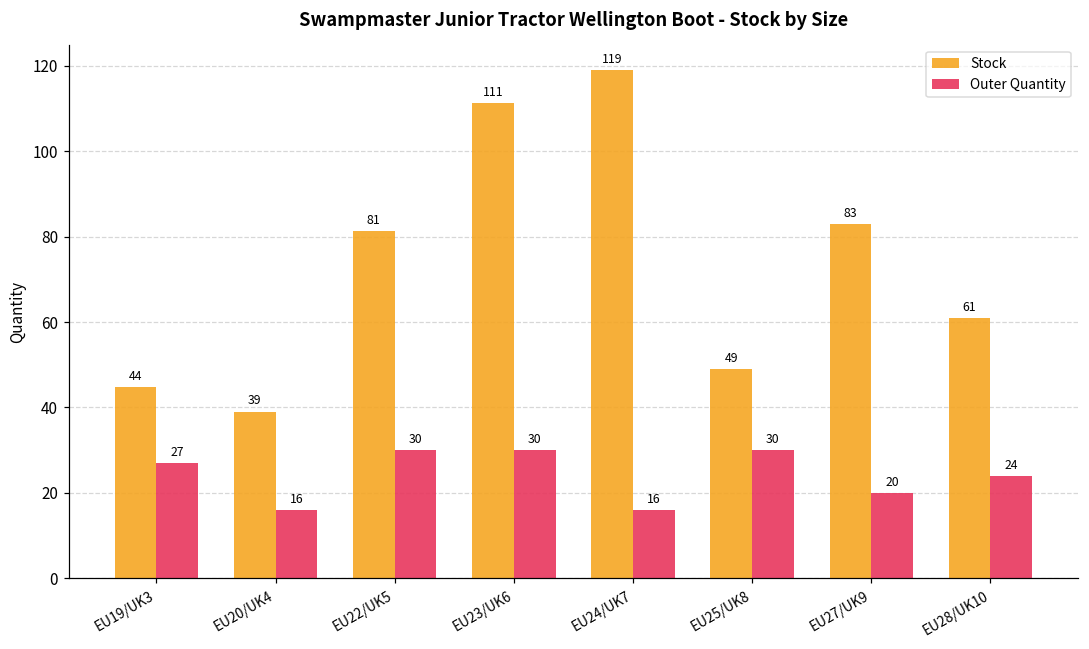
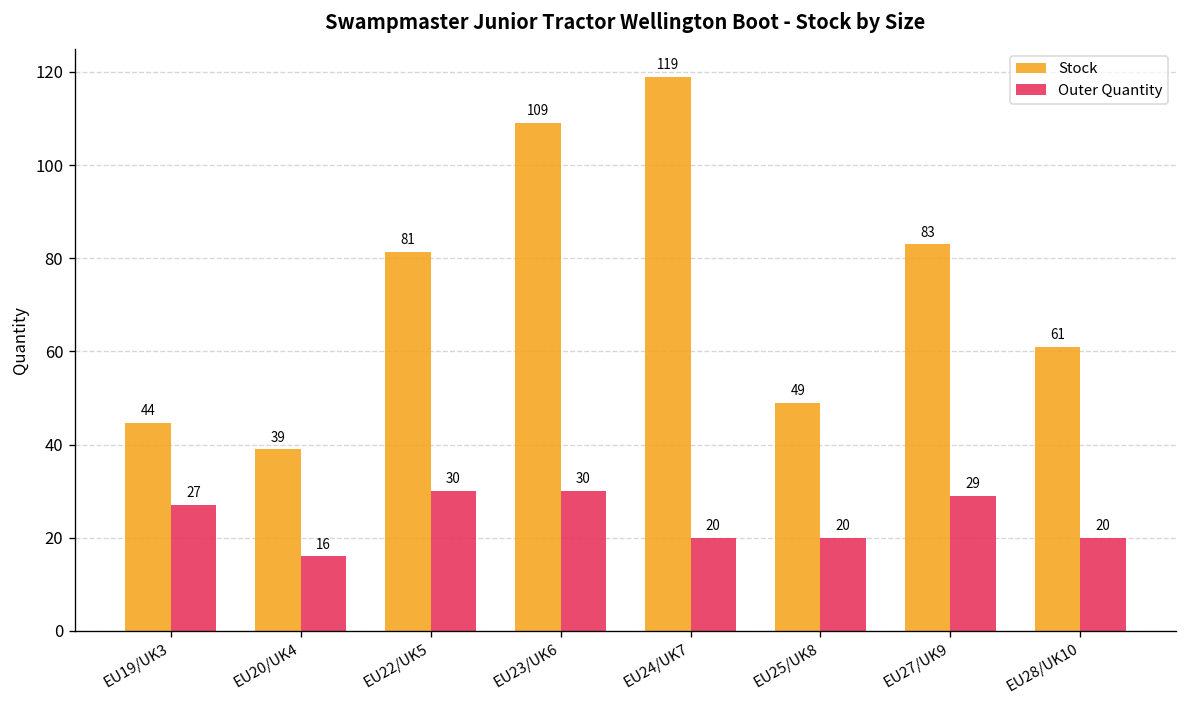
Stock, EU23/UK6: 111 -> 109
Outer Quantity, EU24/UK7: 16 -> 20
Outer Quantity, EU25/UK8: 30 -> 20
Outer Quantity, EU27/UK9: 20 -> 29
Outer Quantity, EU28/UK10: 24 -> 20
